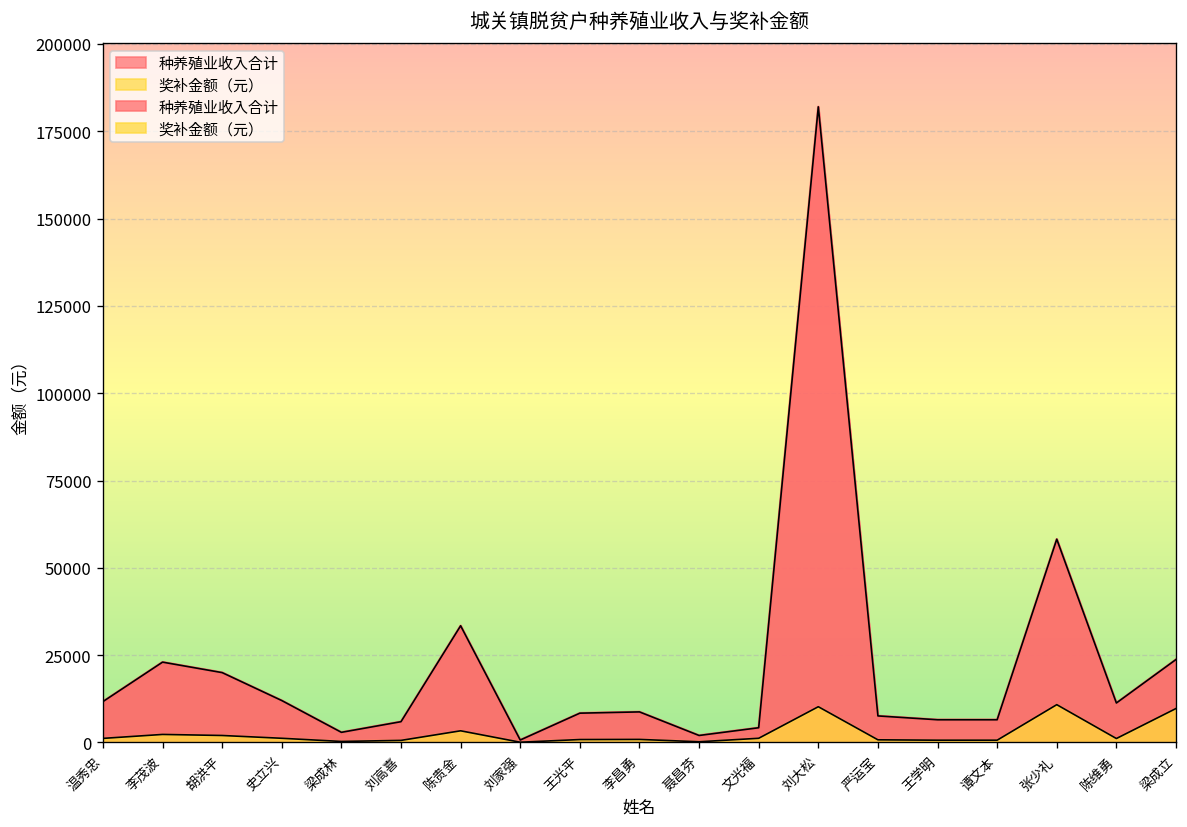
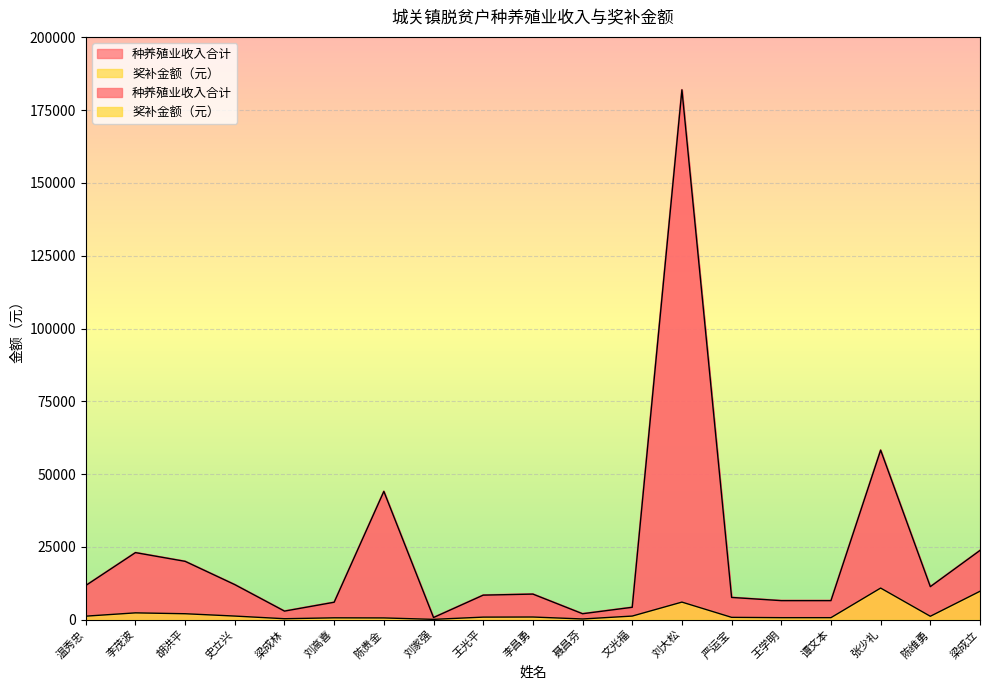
种养殖业收入合计, 陈贵金: 33000 -> 44000
奖补金额（元）, 陈贵金: 3000 -> 1000
奖补金额（元）, 刘大松: 10000 -> 6000
